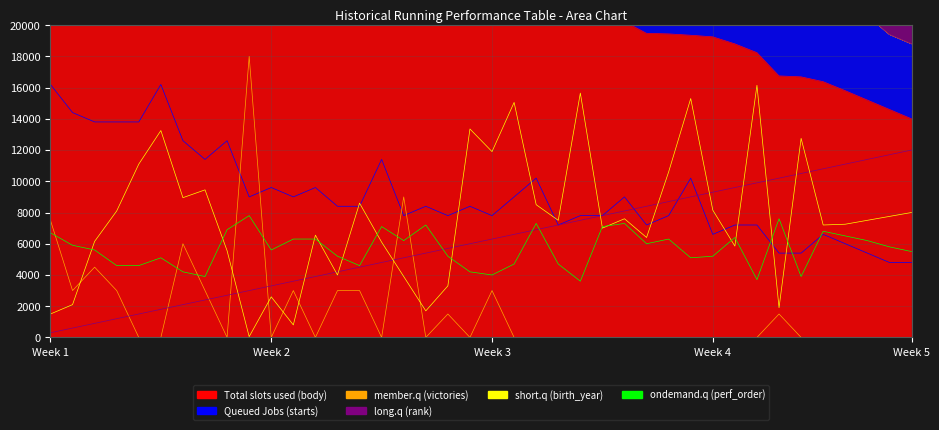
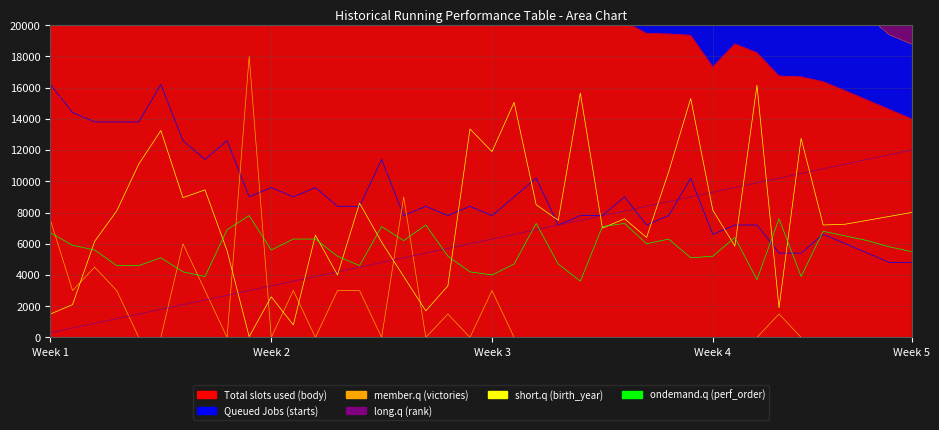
Total slots used (body), Week 4: 19300 -> 17300
